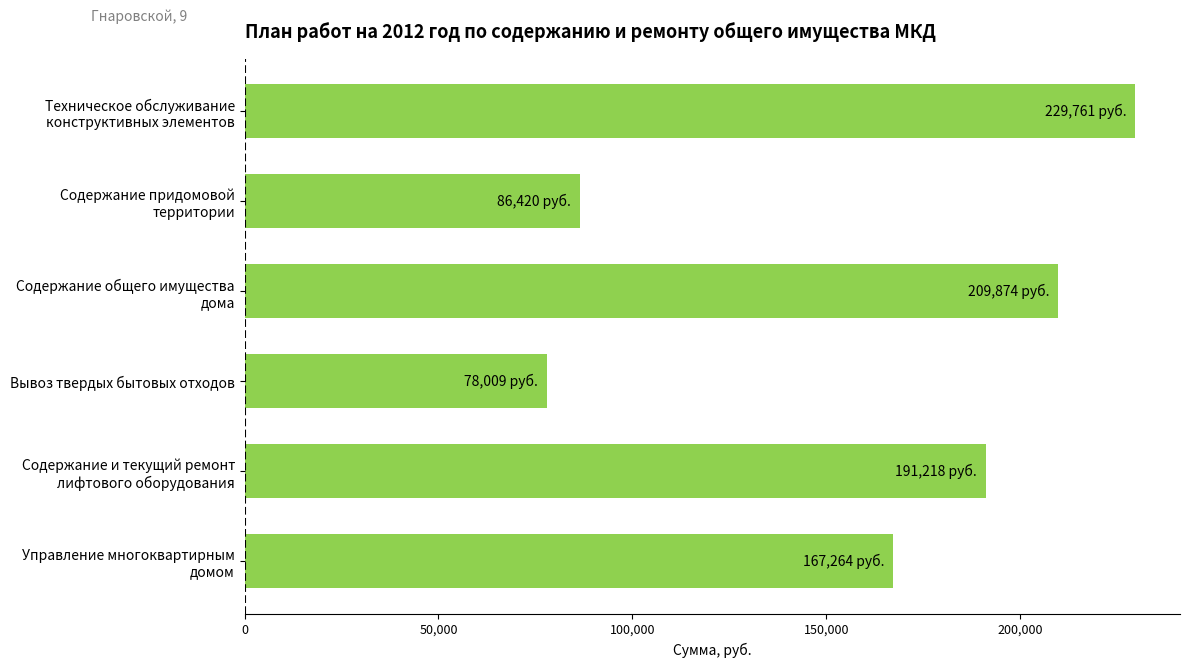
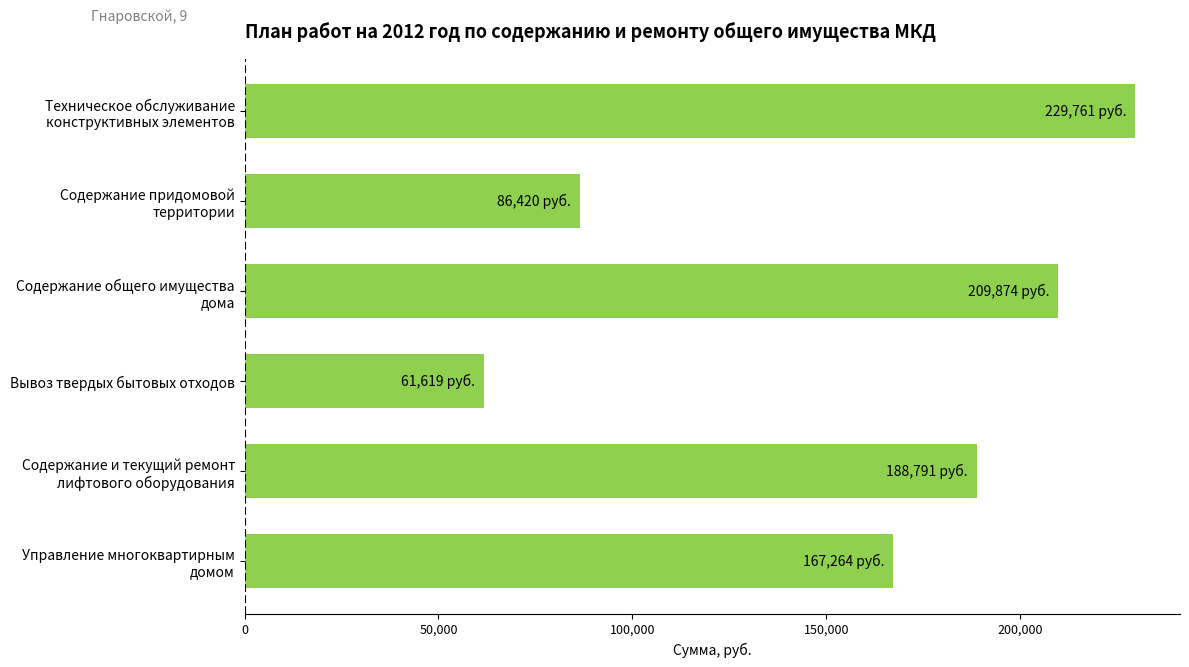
Вывоз твердых бытовых отходов: 78,009 -> 61,619
Содержание и текущий ремонт лифтового оборудования: 191,218 -> 188,791
